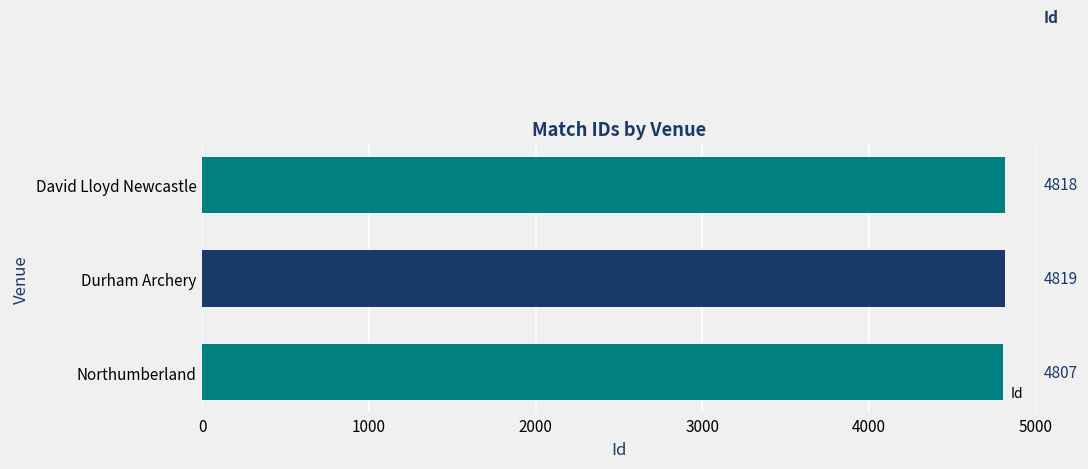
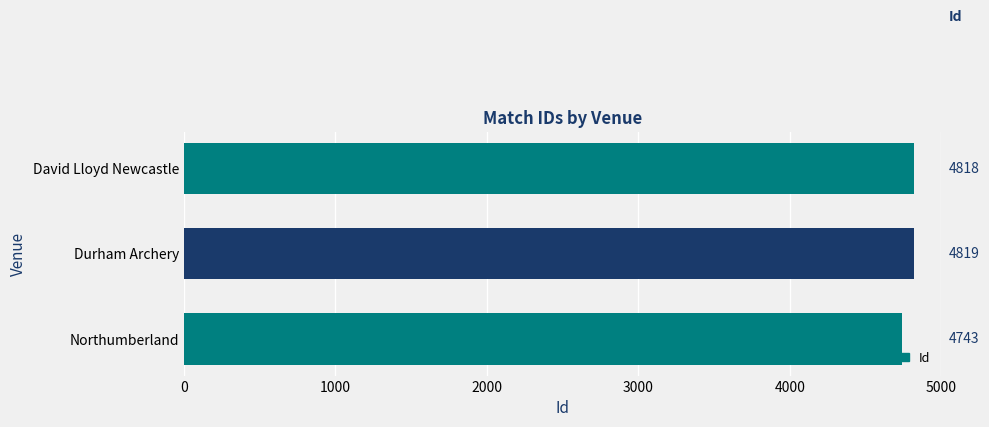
Northumberland: 4807 -> 4743
